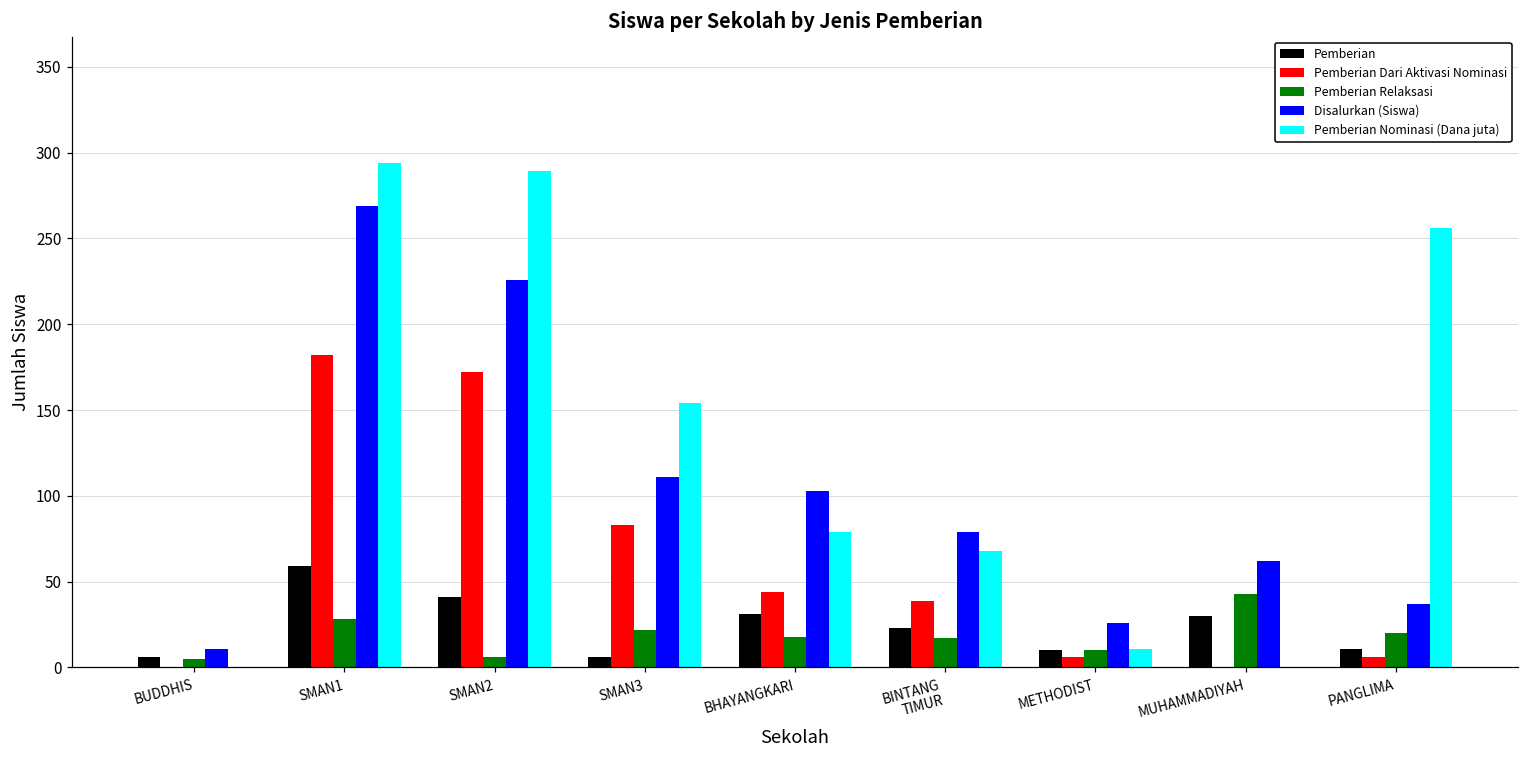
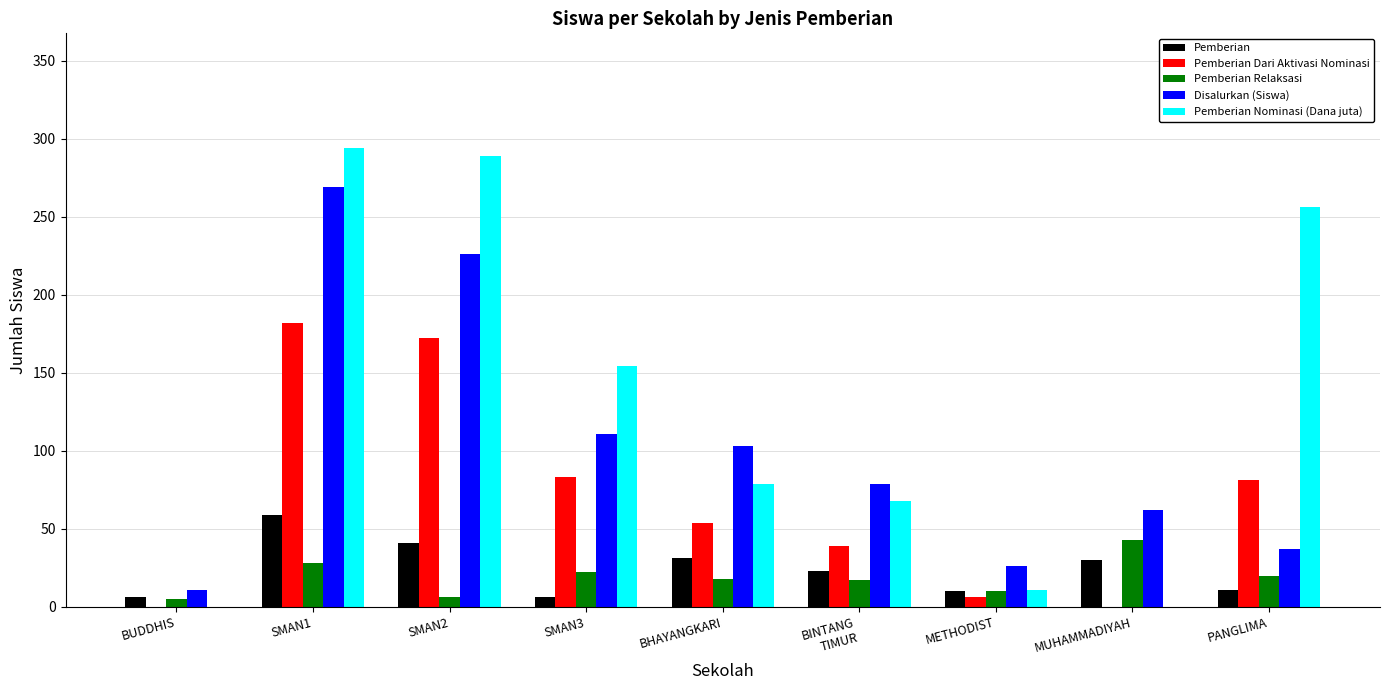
Pemberian Dari Aktivasi Nominasi, BHAYANGKARI: 44 -> 54
Pemberian Dari Aktivasi Nominasi, PANGLIMA: 6 -> 81
